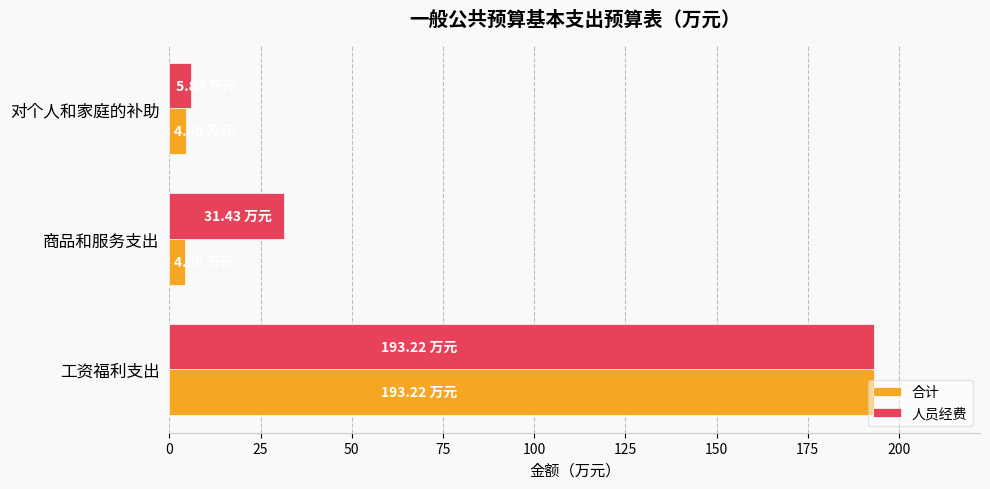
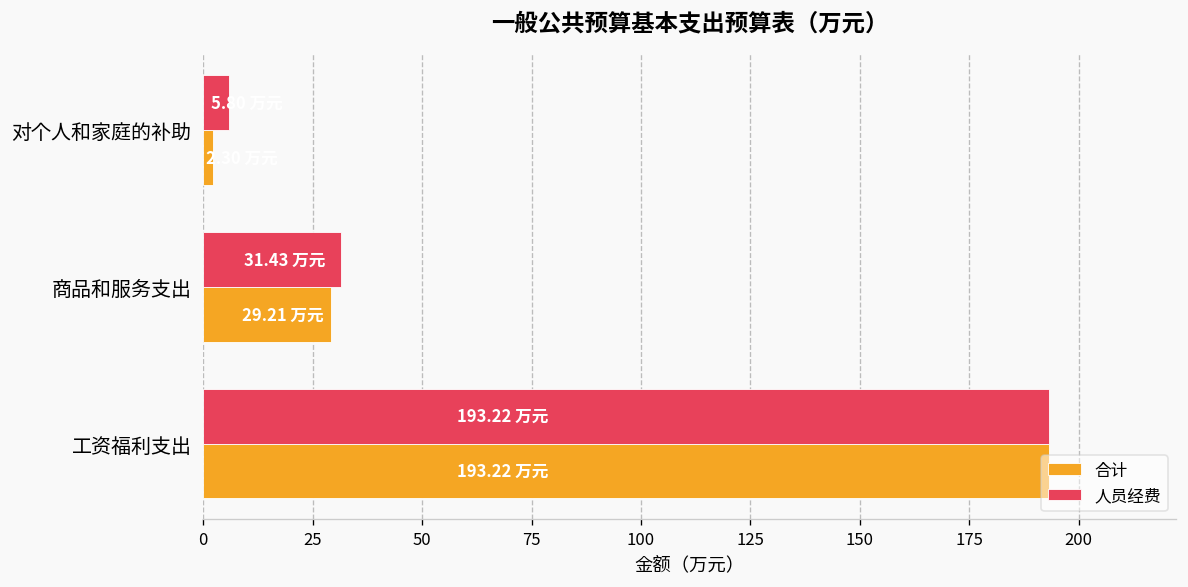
合计, 对个人和家庭的补助: 5 -> 2
合计, 商品和服务支出: 4 -> 29
